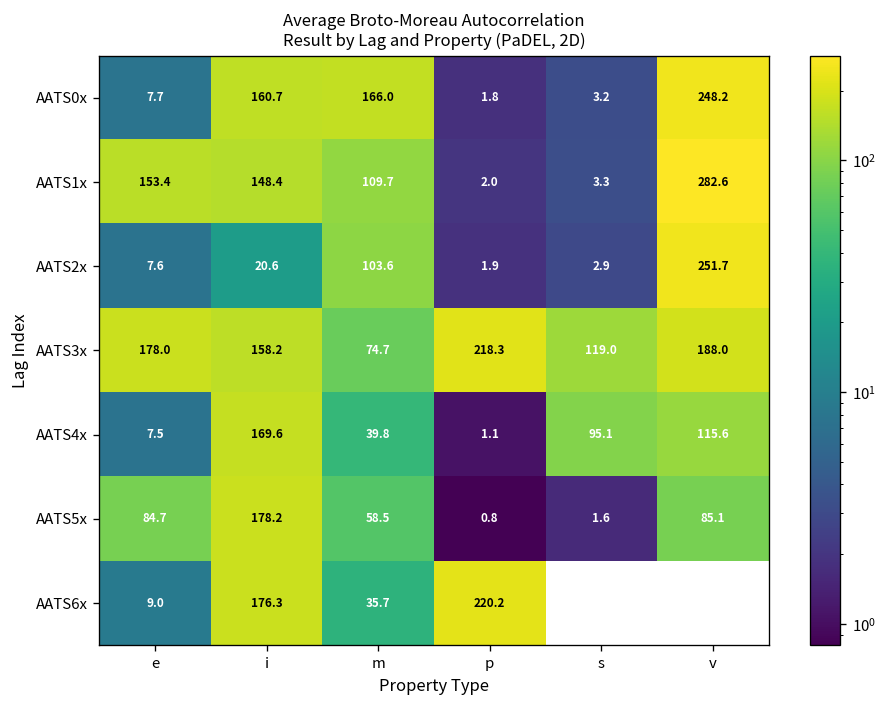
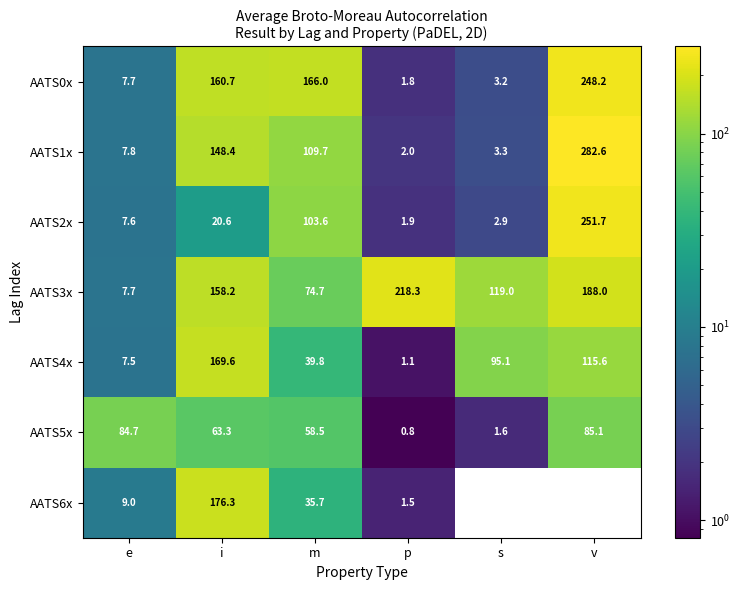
AATS1x, e: 153.4 -> 7.8
AATS3x, e: 178.0 -> 7.7
AATS5x, i: 178.2 -> 63.3
AATS6x, p: 220.2 -> 1.5
